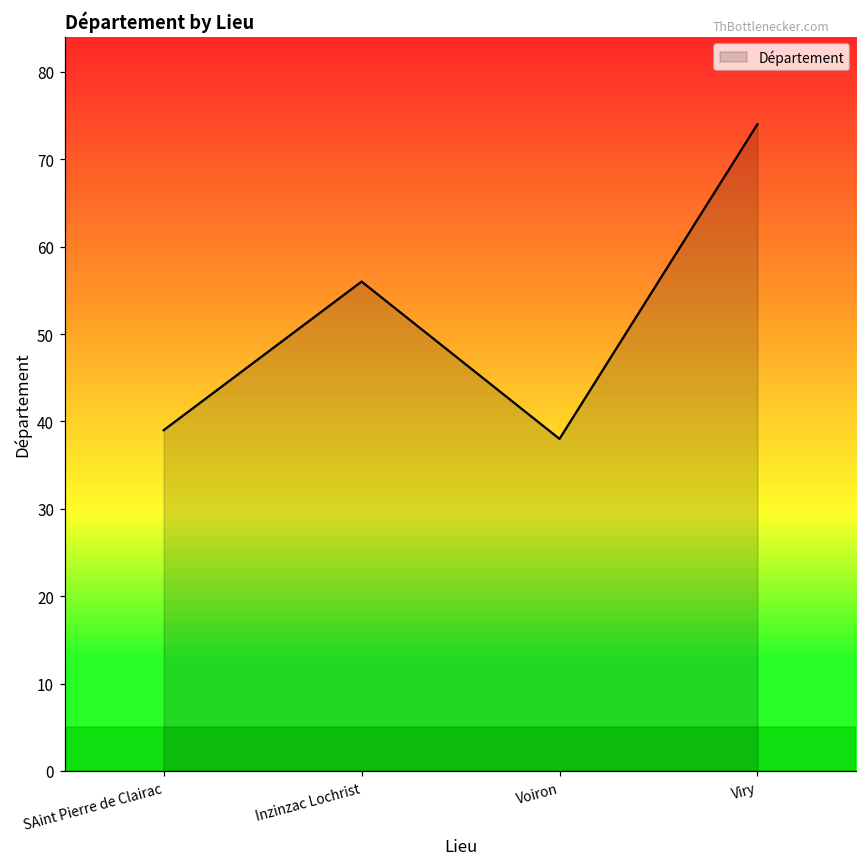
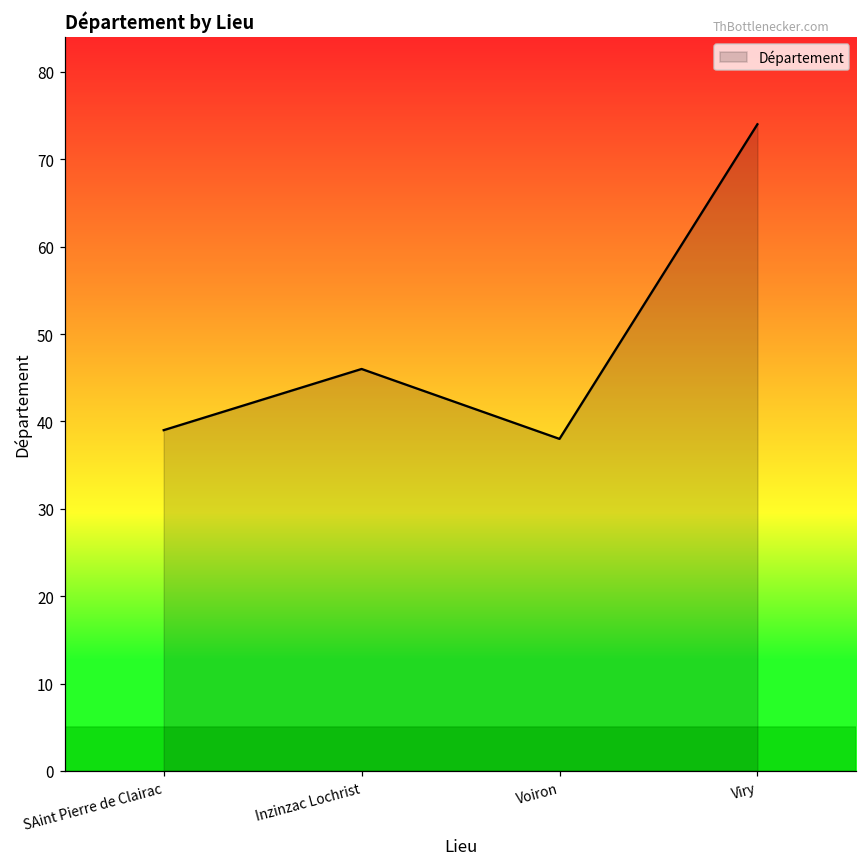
Inzinzac Lochrist: 56 -> 46
